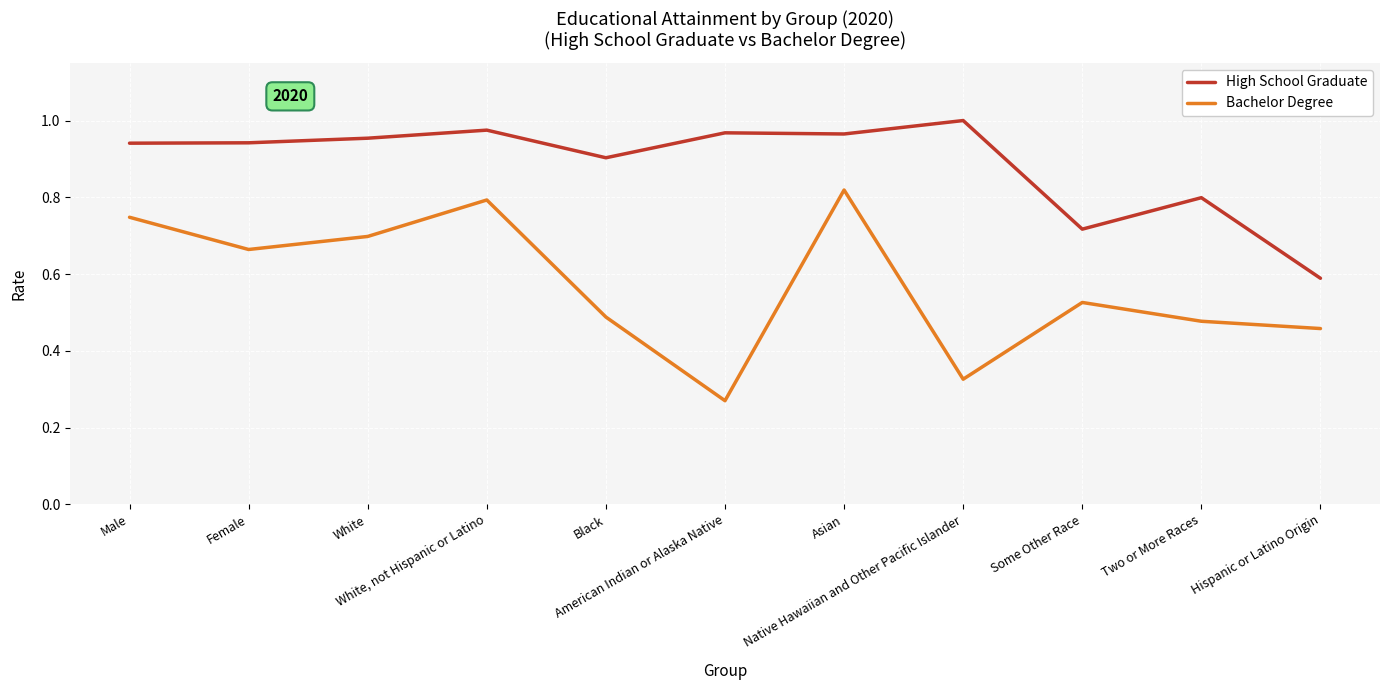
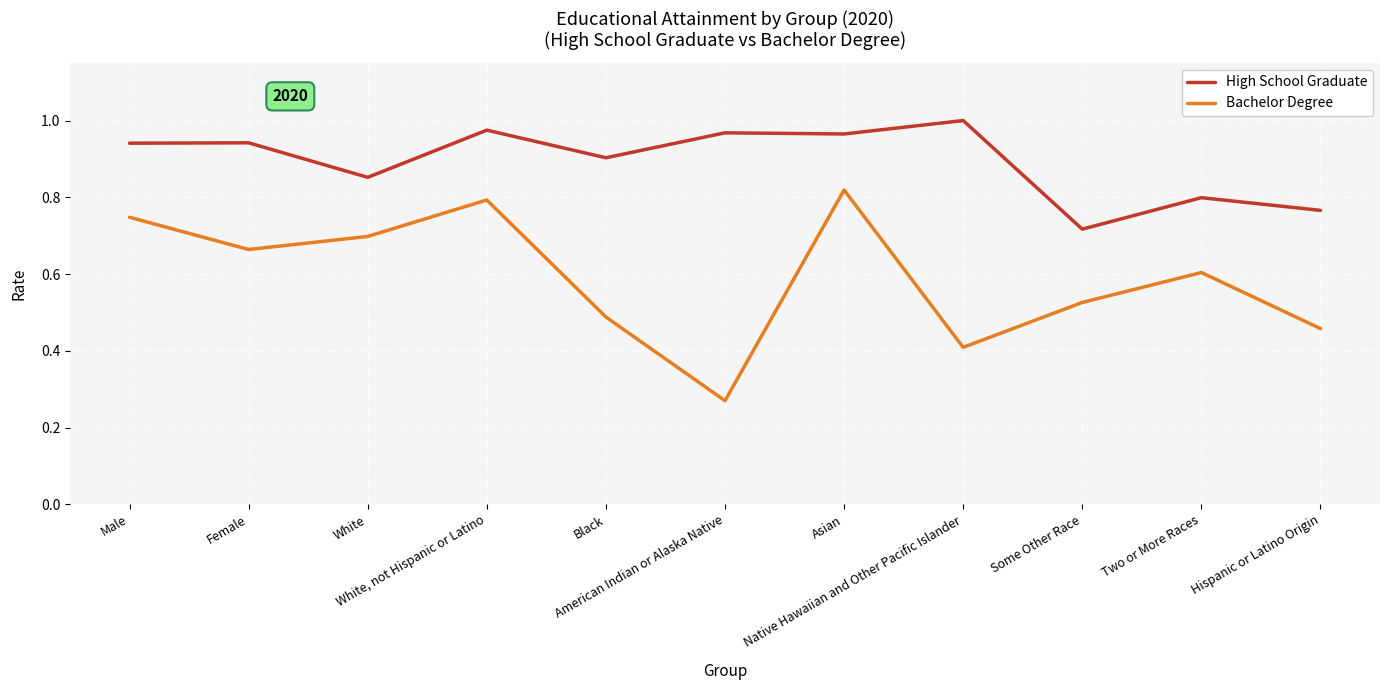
High School Graduate, White: 0.95 -> 0.85
Bachelor Degree, Native Hawaiian and Other Pacific Islander: 0.33 -> 0.41
Bachelor Degree, Two or More Races: 0.48 -> 0.60
High School Graduate, Hispanic or Latino Origin: 0.59 -> 0.77
